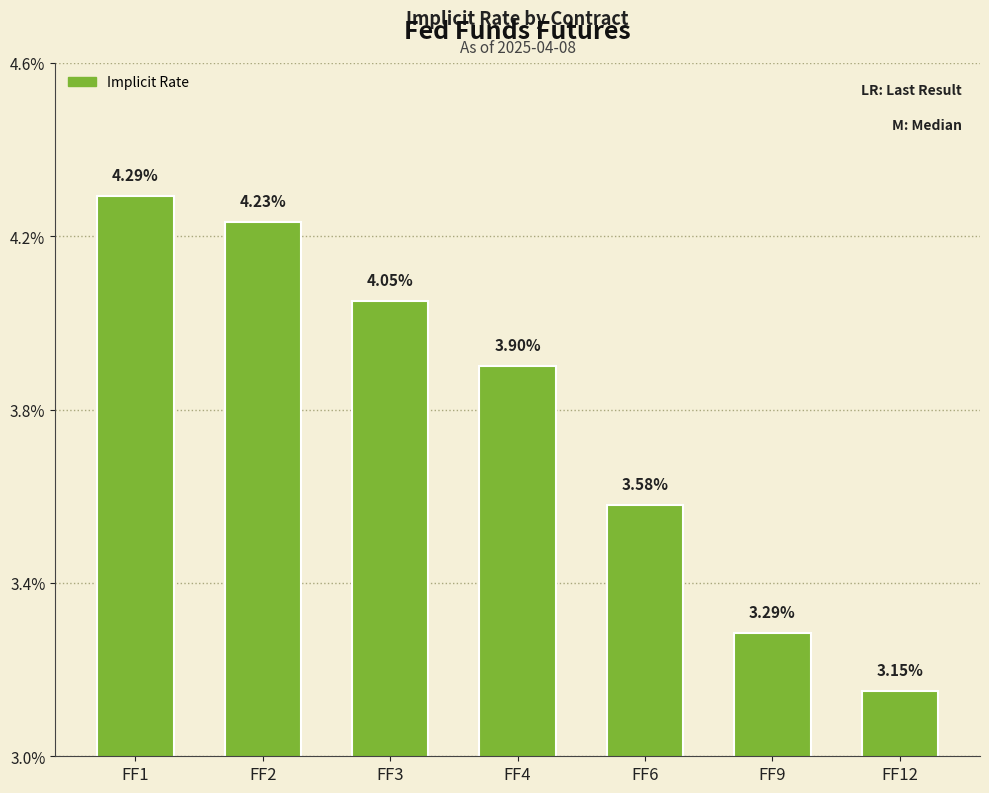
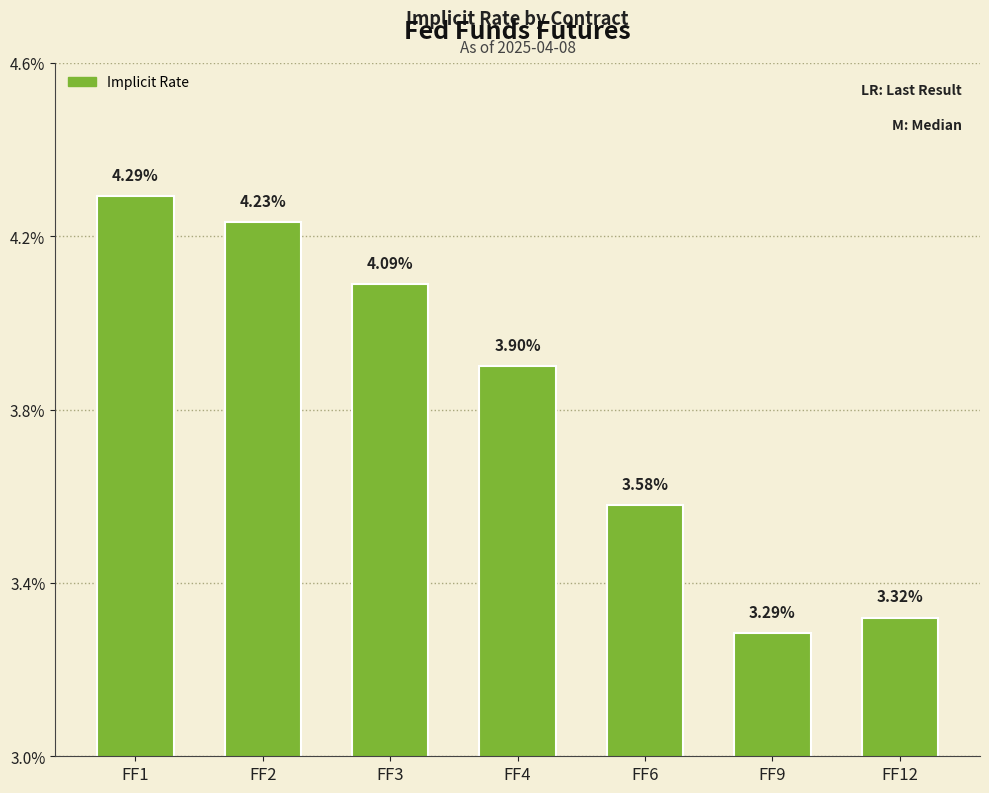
FF3: 4.05% -> 4.09%
FF12: 3.15% -> 3.32%
